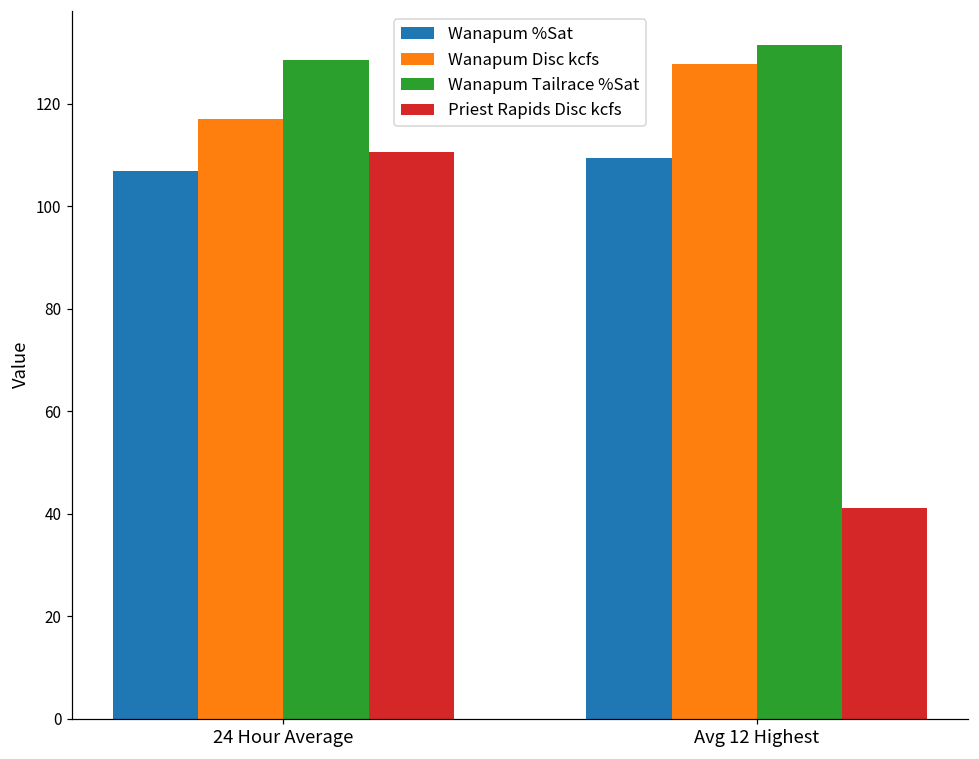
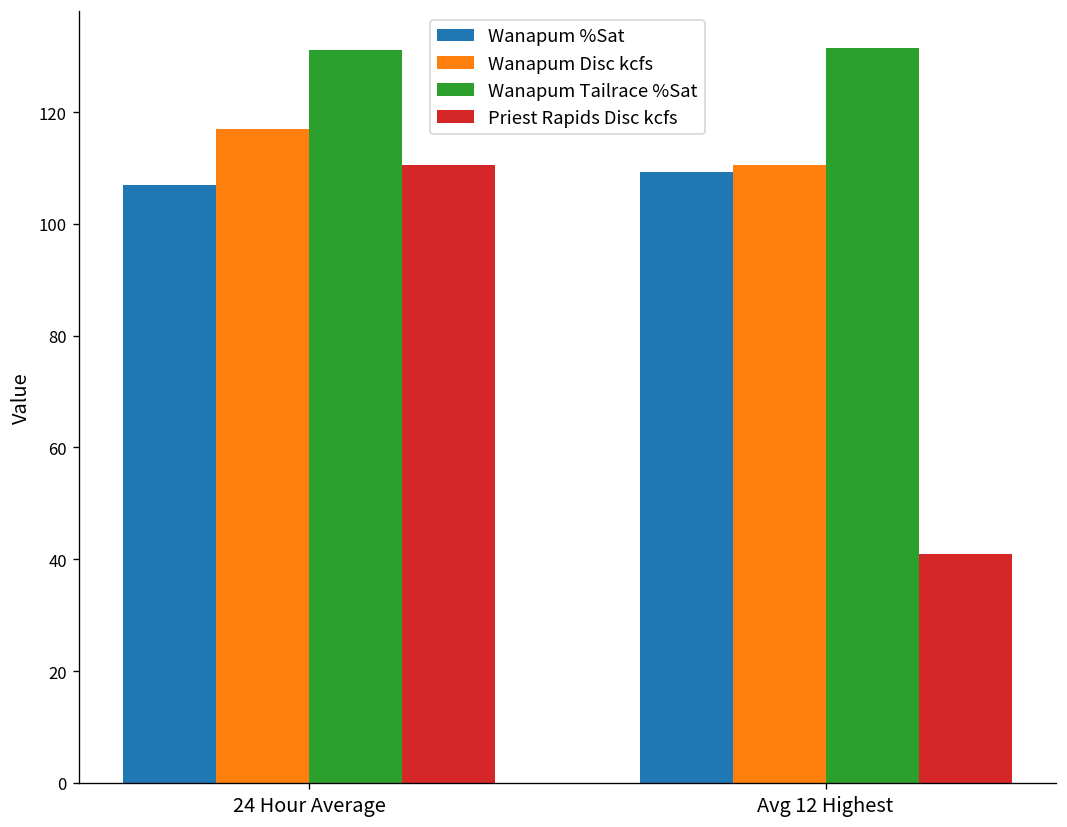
Wanapum Tailrace %Sat, 24 Hour Average: 129 -> 131
Wanapum Disc kcfs, Avg 12 Highest: 128 -> 111
